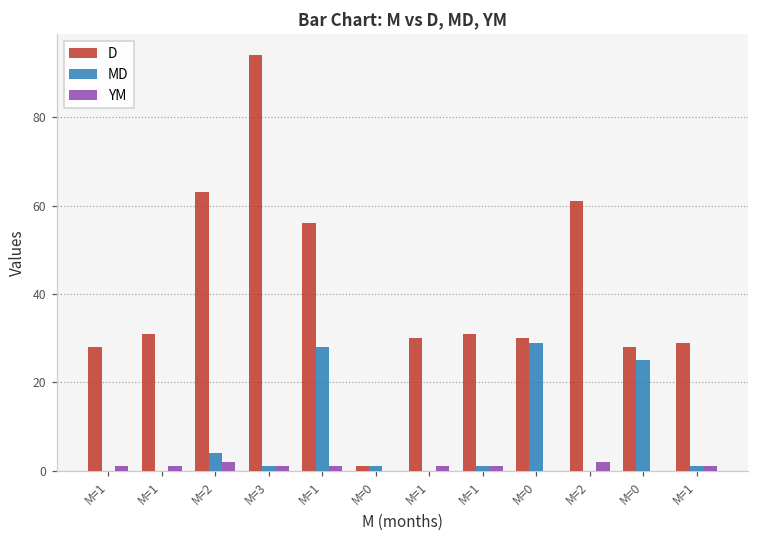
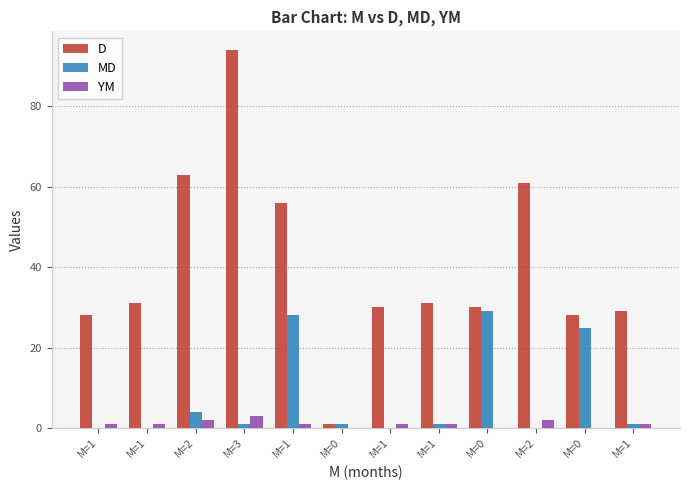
YM, M=3: 1 -> 3
